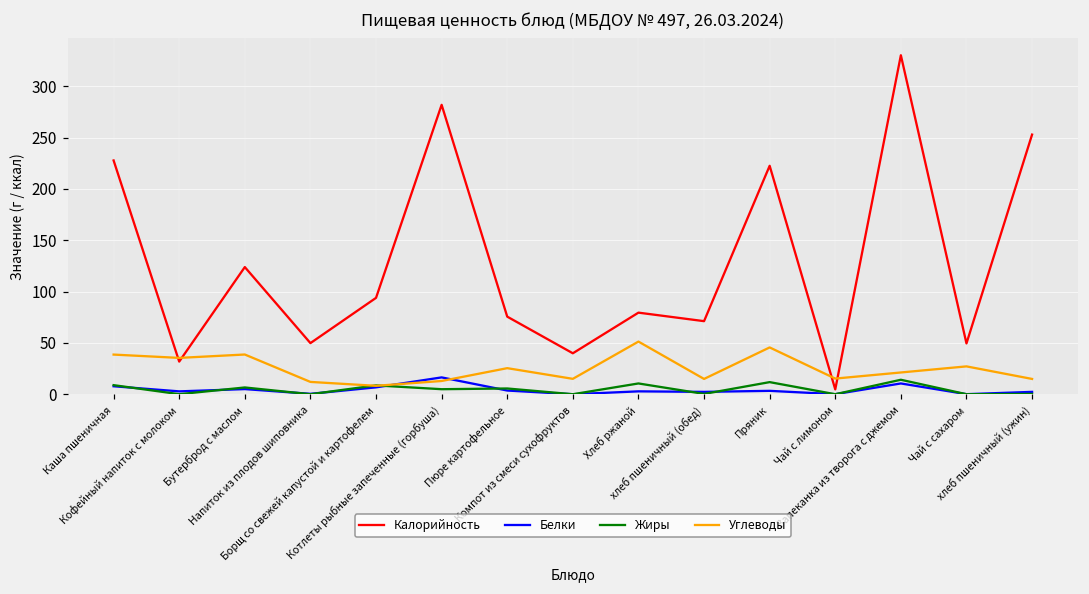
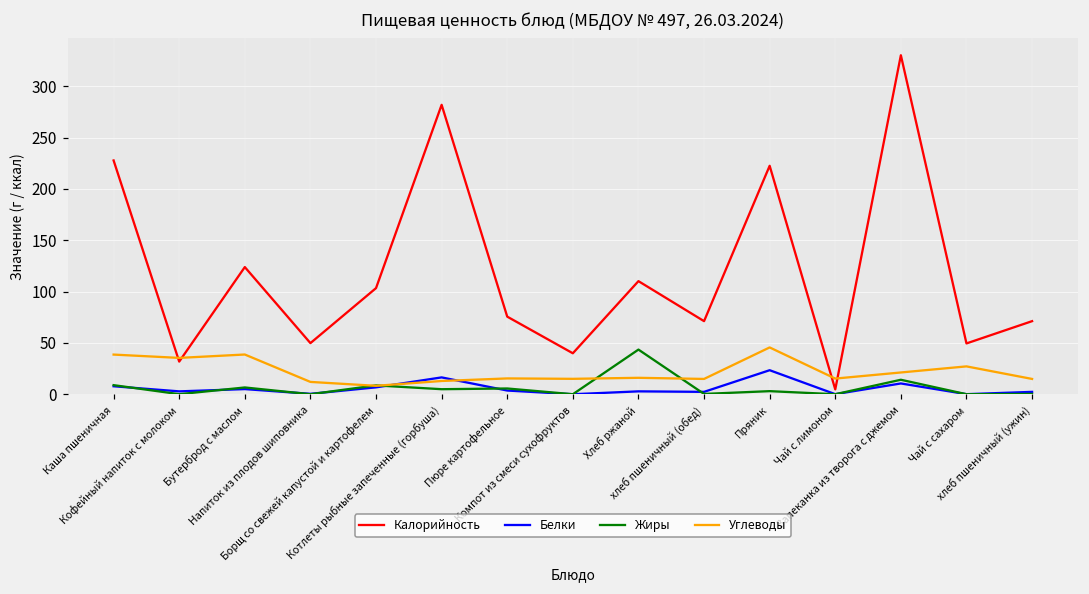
Калорийность, Борщ со свежей капустой и картофелем: 90 -> 100
Углеводы, Пюре картофельное: 30 -> 20
Калорийность, Хлеб ржаной: 80 -> 110
Жиры, Хлеб ржаной: 10 -> 40
Углеводы, Хлеб ржаной: 50 -> 20
Белки, Пряник: 0 -> 20
Жиры, Пряник: 10 -> 0
Калорийность, хлеб пшеничный (ужин): 250 -> 70
